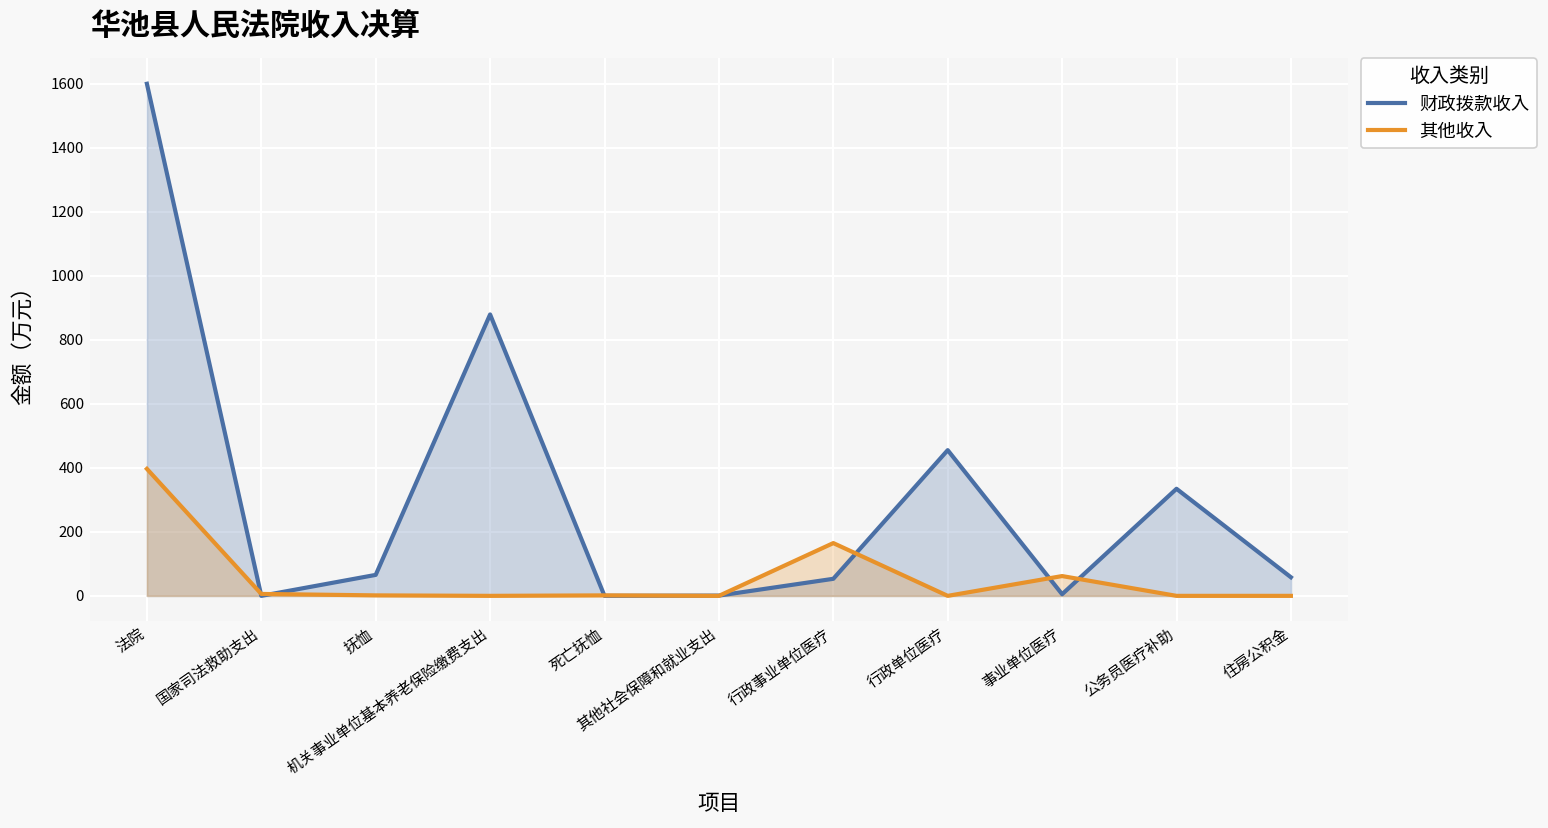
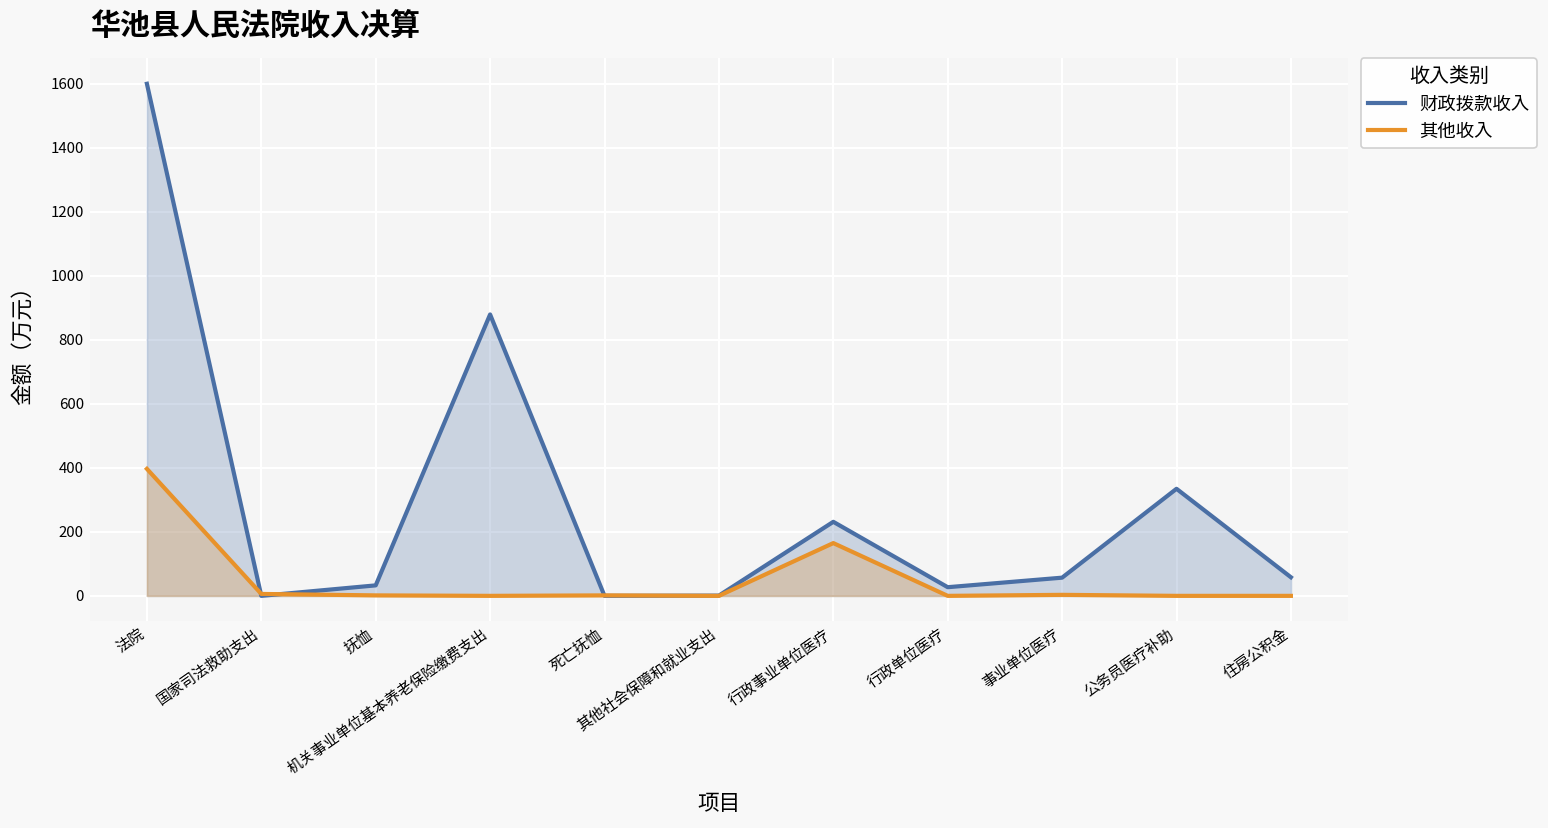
财政拨款收入, 抚恤: 70 -> 30
财政拨款收入, 行政事业单位医疗: 50 -> 230
财政拨款收入, 行政单位医疗: 460 -> 30
财政拨款收入, 事业单位医疗: 10 -> 60
其他收入, 事业单位医疗: 60 -> 0
